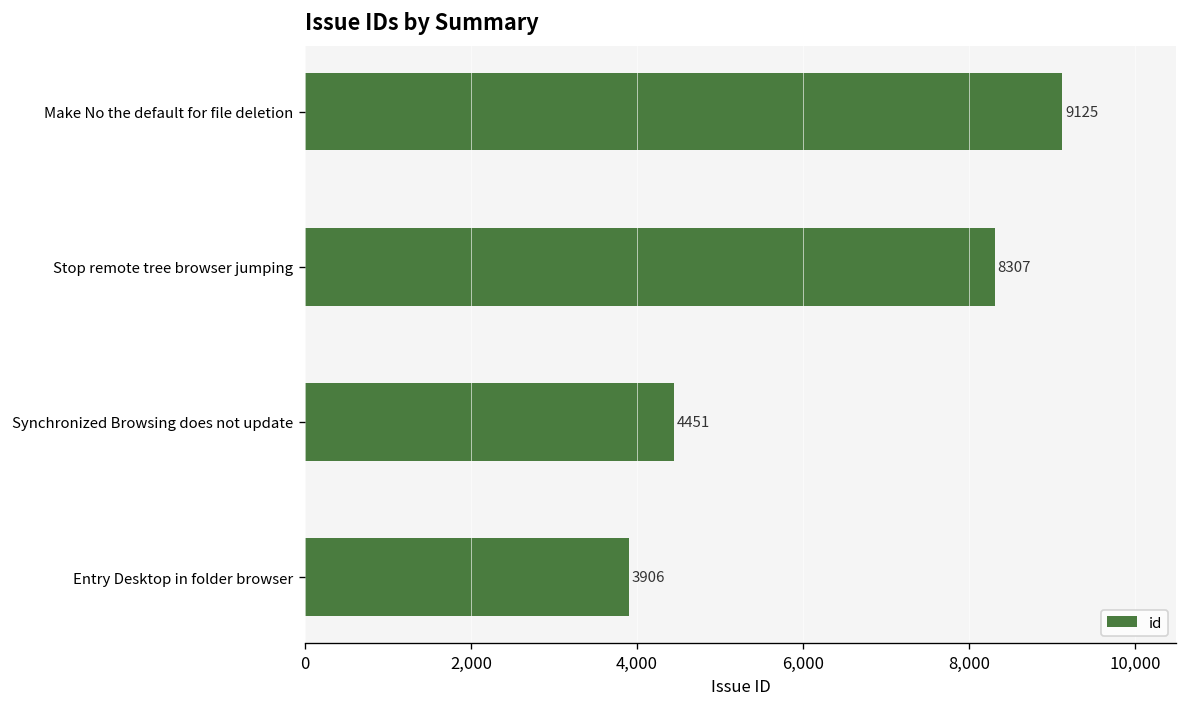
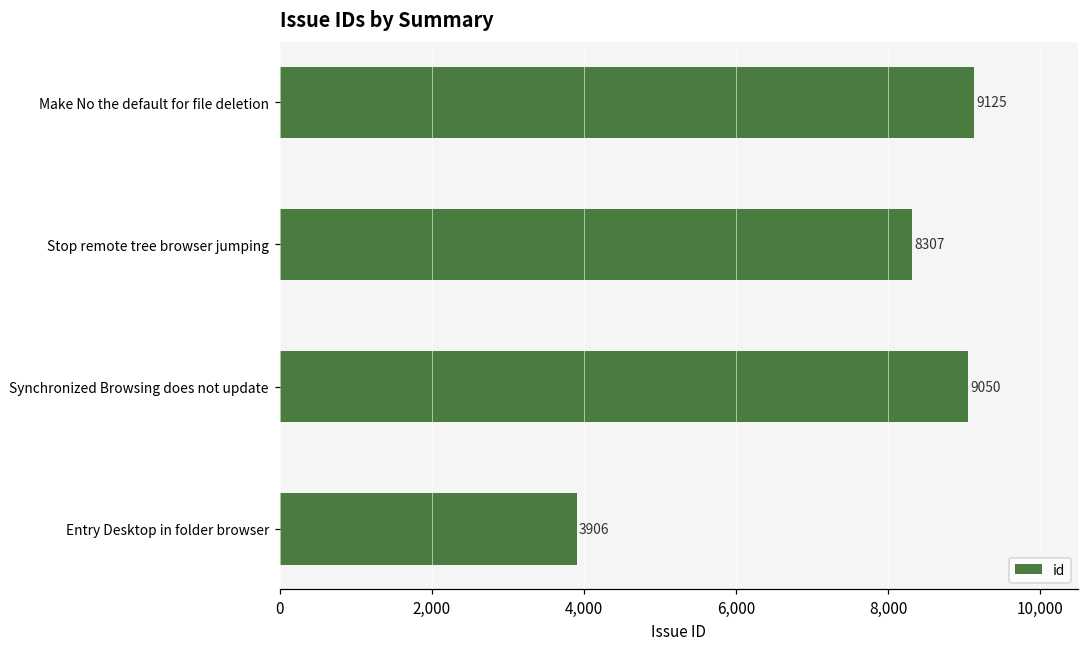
Synchronized Browsing does not update: 4451 -> 9050
